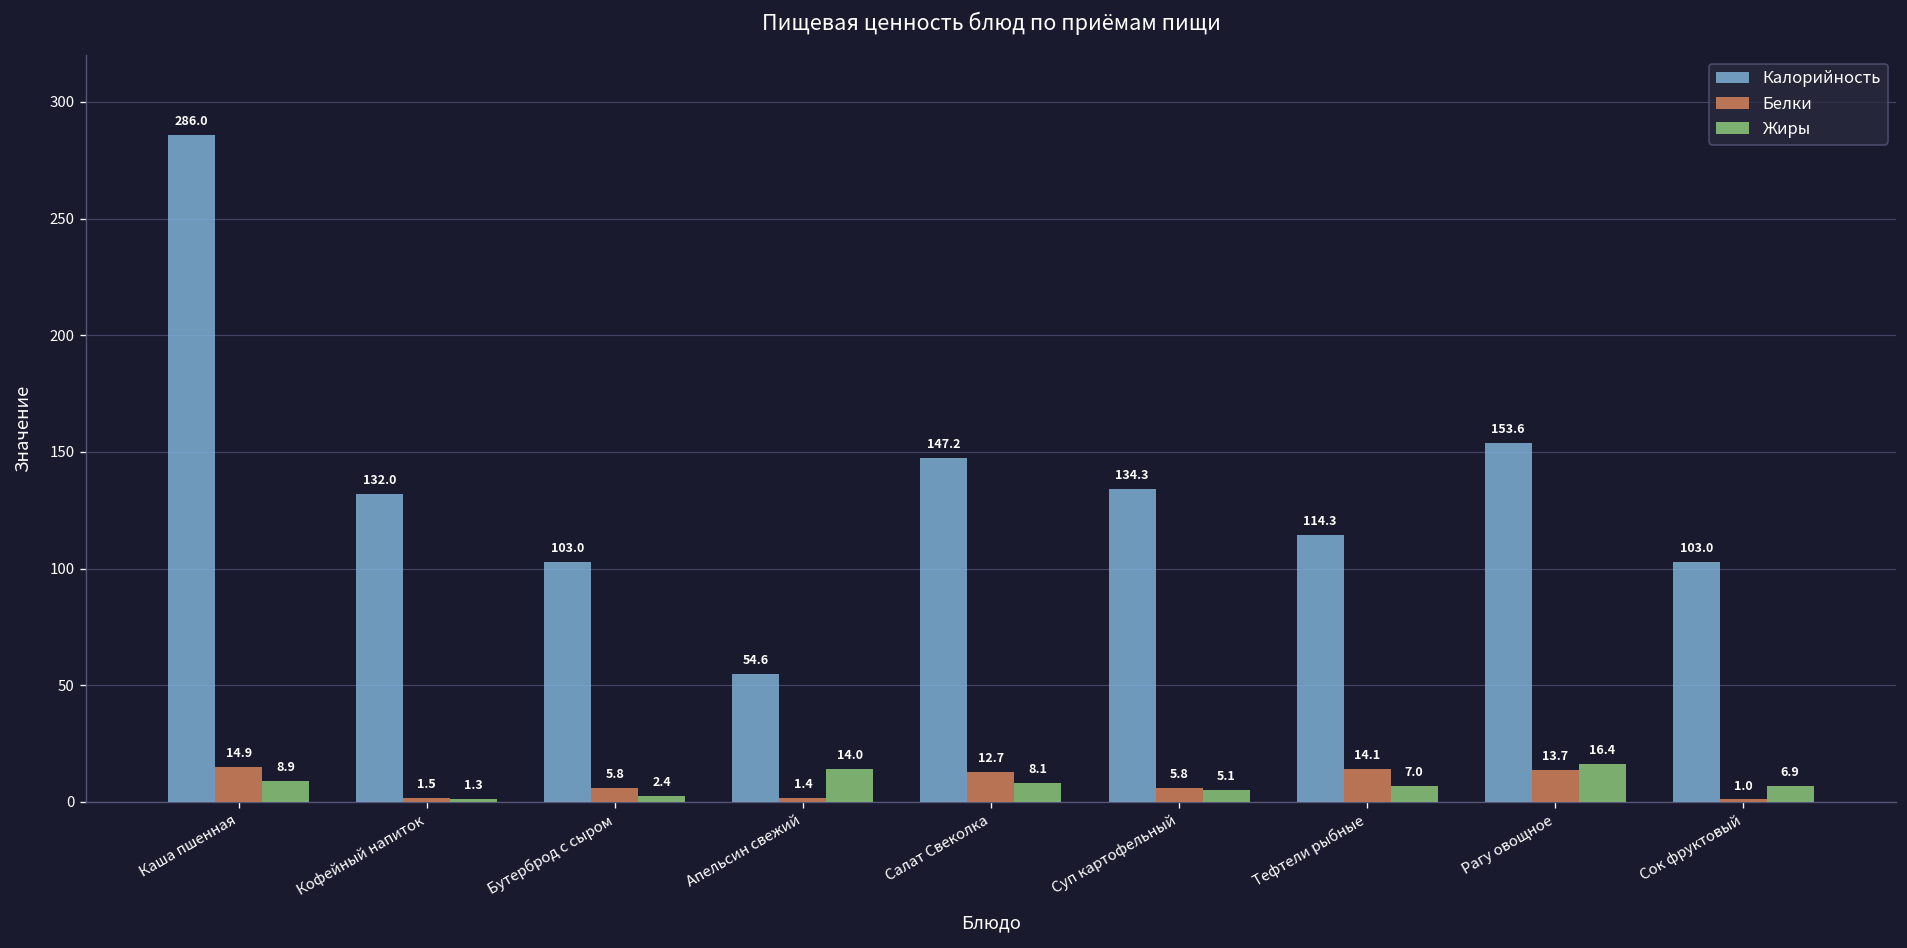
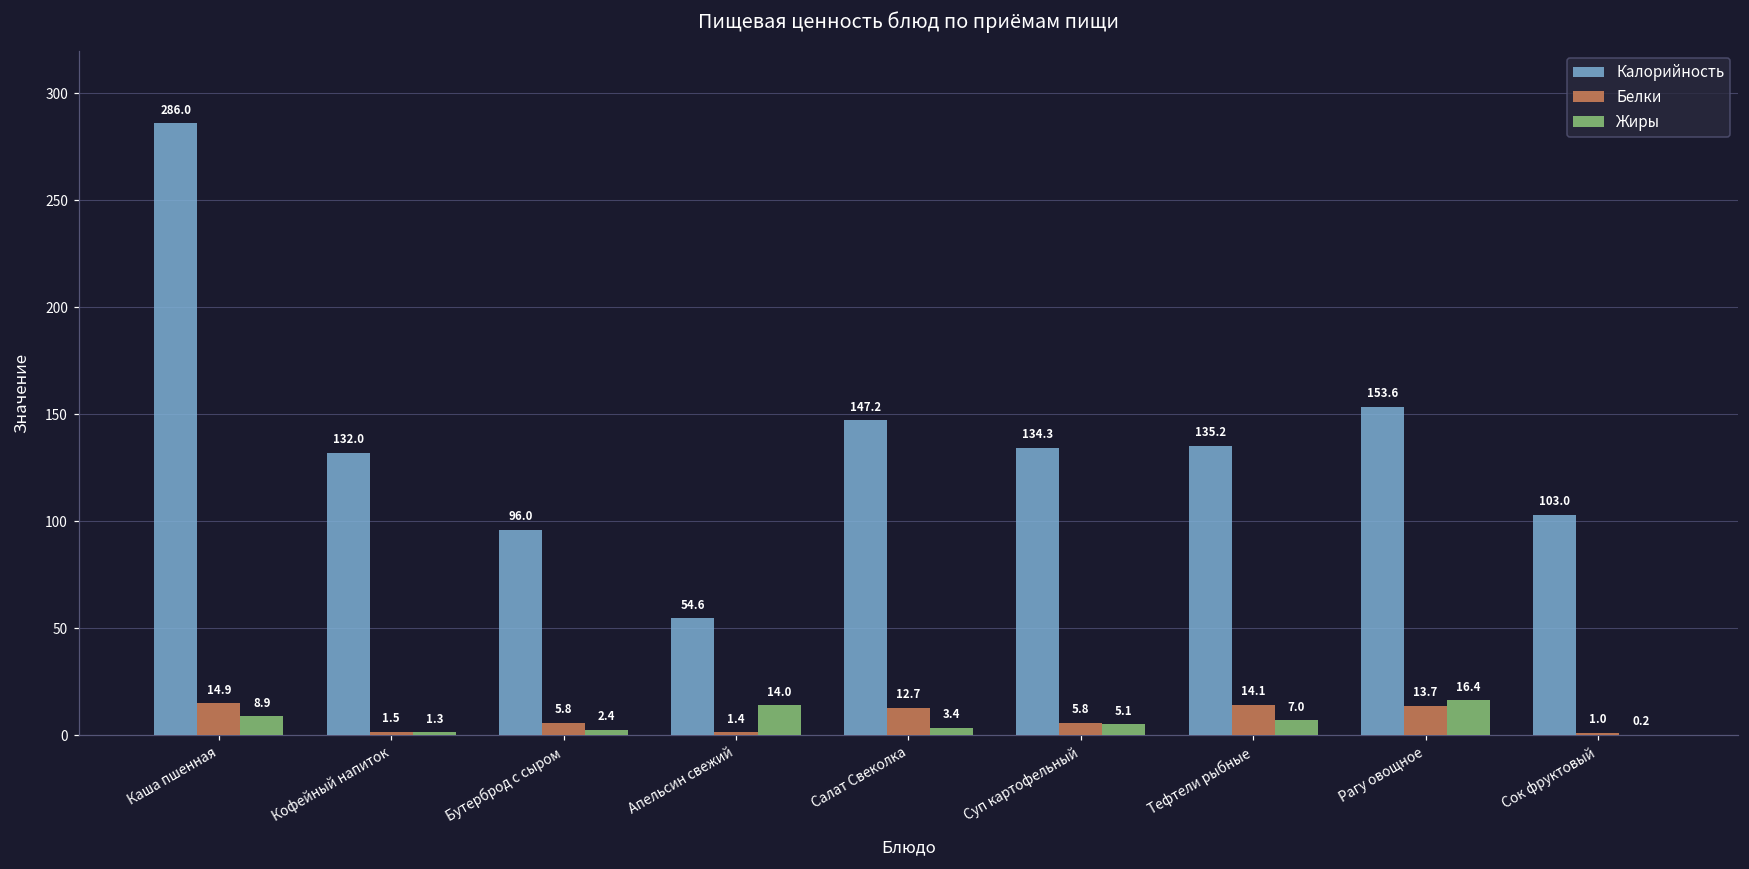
Калорийность, Бутерброд с сыром: 103.0 -> 96.0
Жиры, Салат Свеколка: 8.1 -> 3.4
Калорийность, Тефтели рыбные: 114.3 -> 135.2
Жиры, Сок фруктовый: 6.9 -> 0.2
